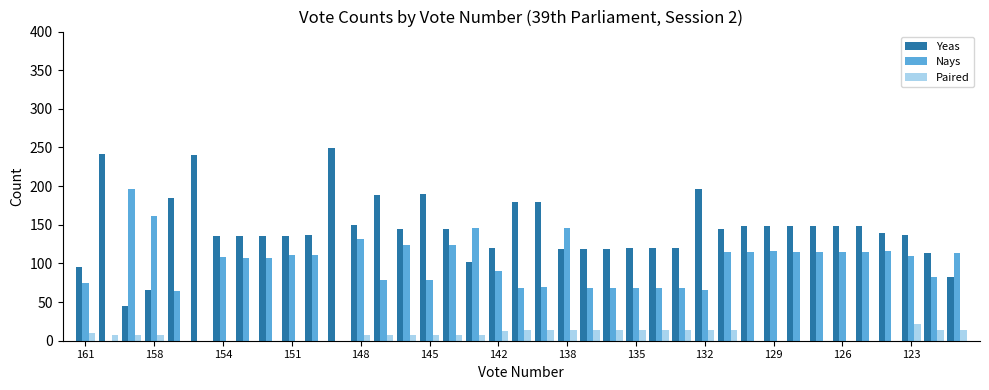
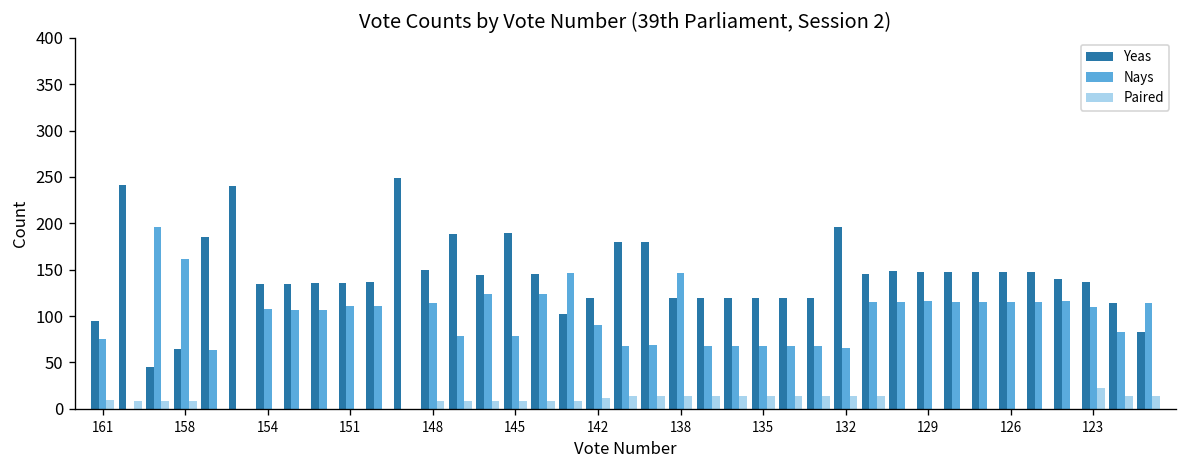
Nays, 148: 130 -> 110
